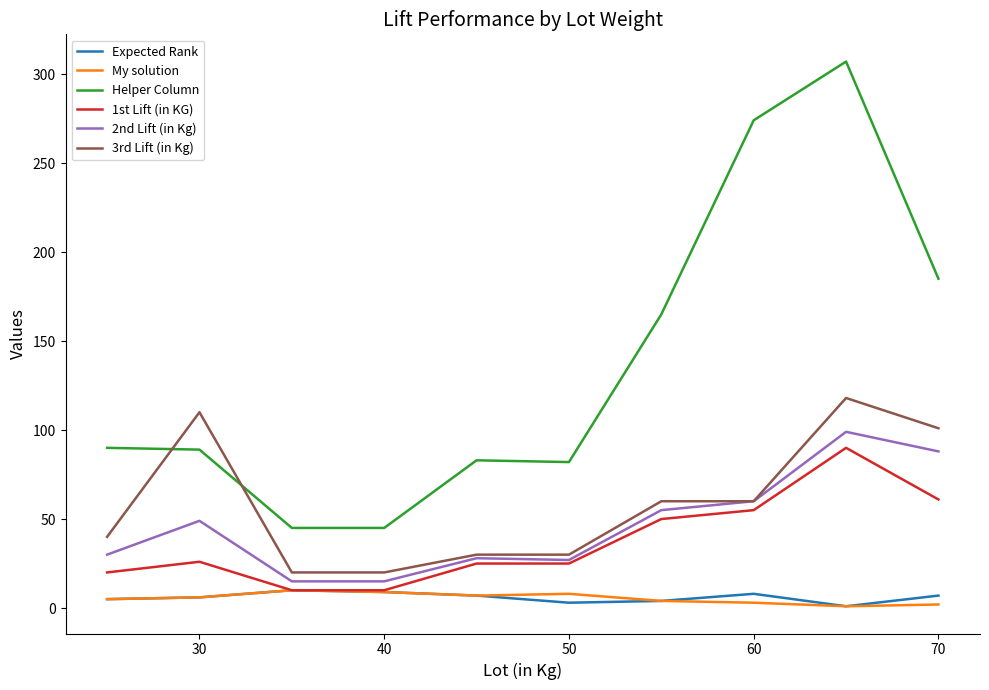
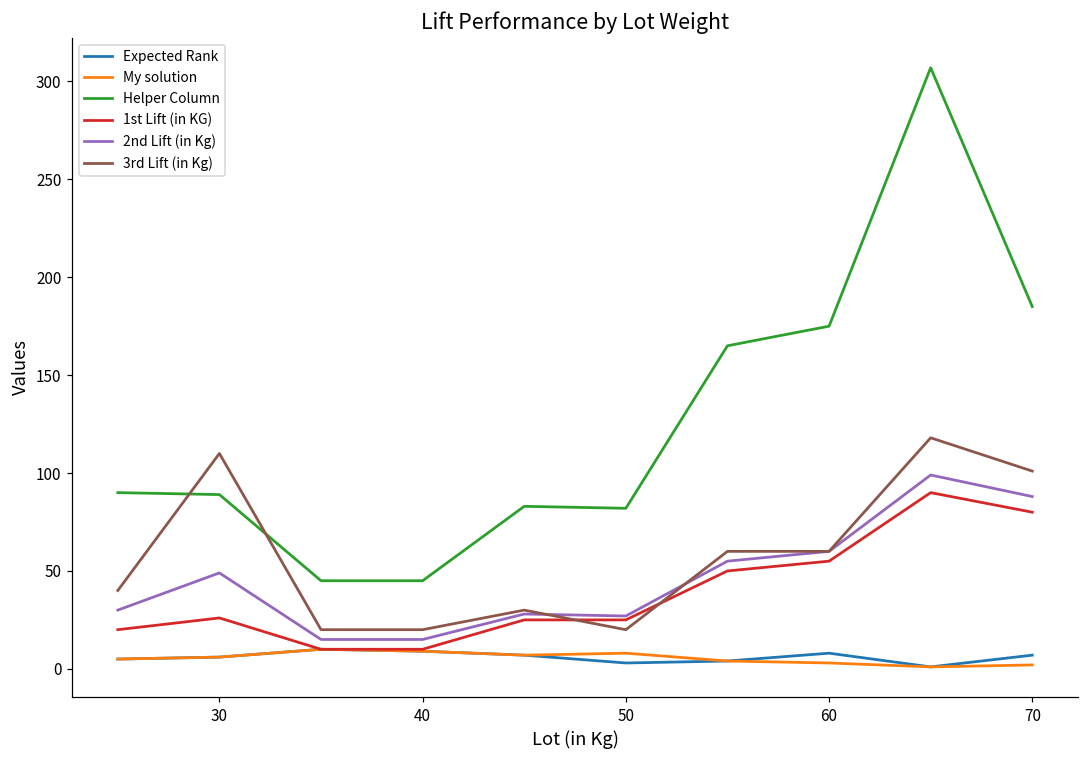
3rd Lift (in Kg), 50: 30 -> 20
Helper Column, 60: 274 -> 175
1st Lift (in KG), 70: 61 -> 80
